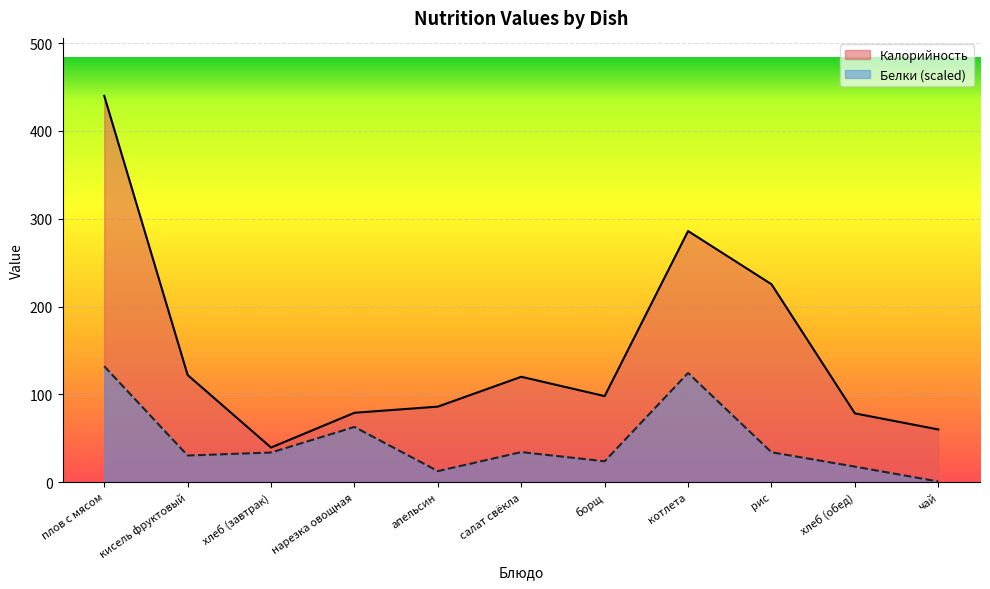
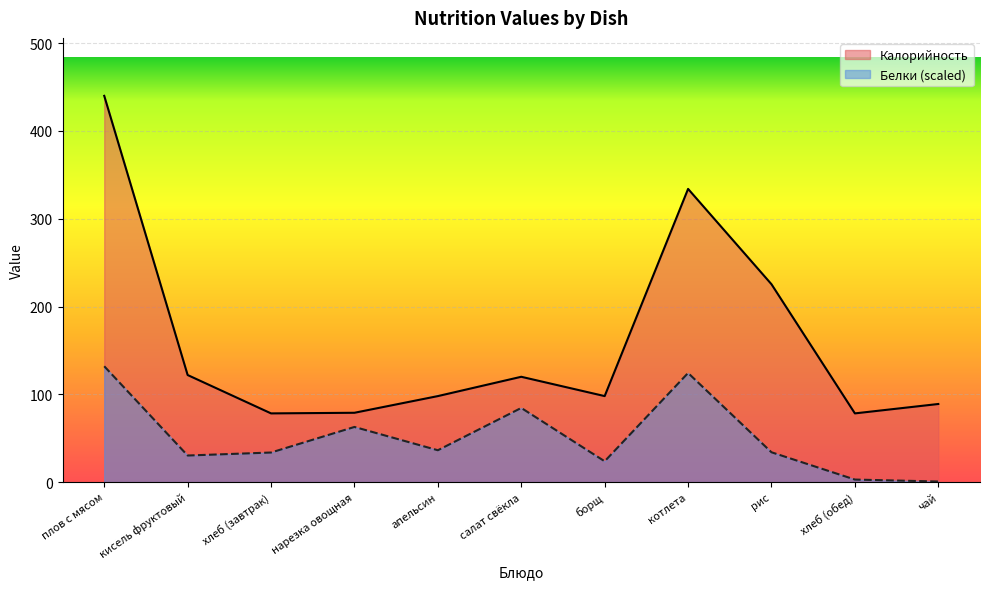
Калорийность, хлеб (завтрак): 40 -> 80
Калорийность, апельсин: 90 -> 100
Белки (scaled), апельсин: 10 -> 40
Белки (scaled), салат свёкла: 30 -> 80
Калорийность, котлета: 290 -> 330
Белки (scaled), хлеб (обед): 20 -> 0
Калорийность, чай: 60 -> 90
